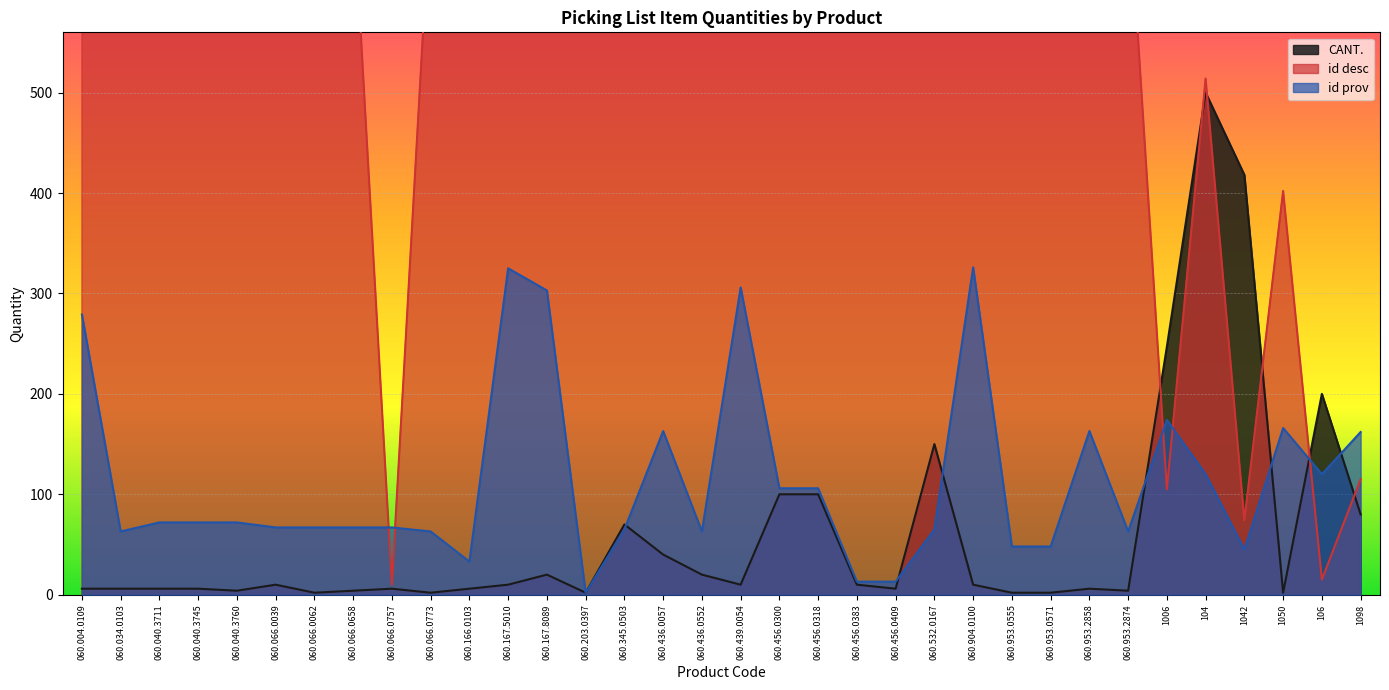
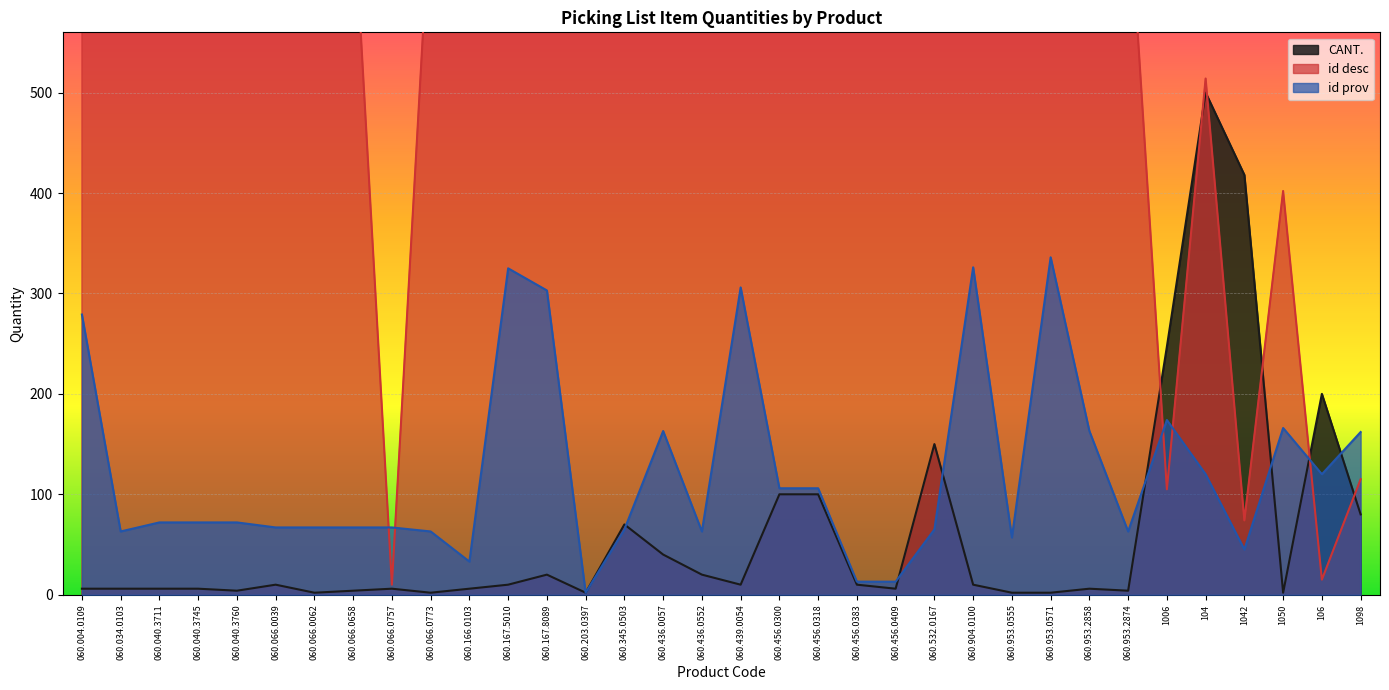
id prov, 060.953.0555: 48 -> 57
id prov, 060.953.0571: 48 -> 336
